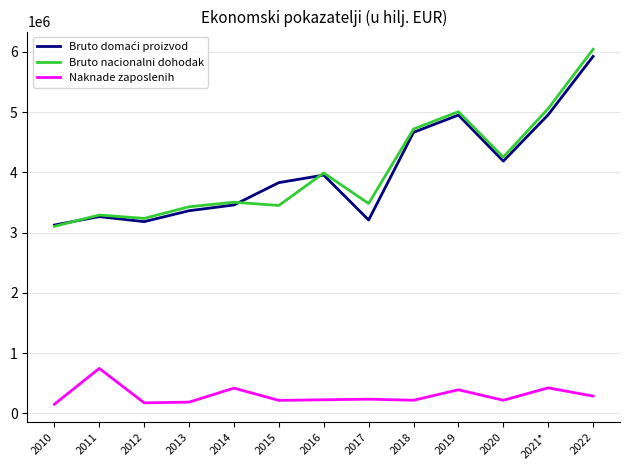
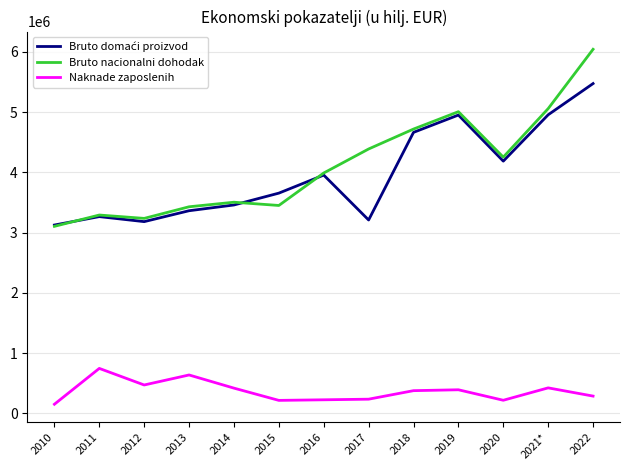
Naknade zaposlenih, 2012: 200000 -> 500000
Naknade zaposlenih, 2013: 200000 -> 600000
Bruto domaći proizvod, 2015: 3800000 -> 3700000
Bruto nacionalni dohodak, 2017: 3500000 -> 4400000
Naknade zaposlenih, 2018: 200000 -> 400000
Bruto domaći proizvod, 2022: 5900000 -> 5500000
